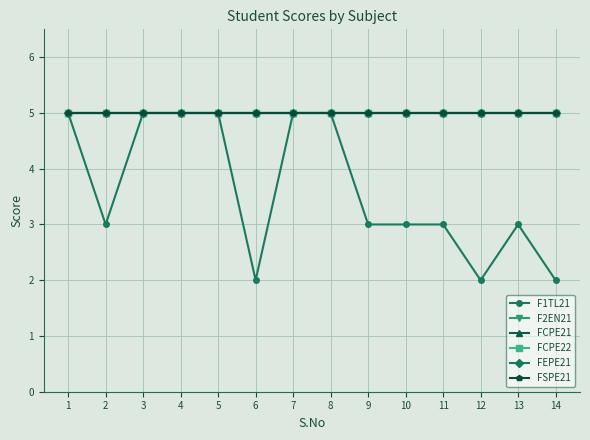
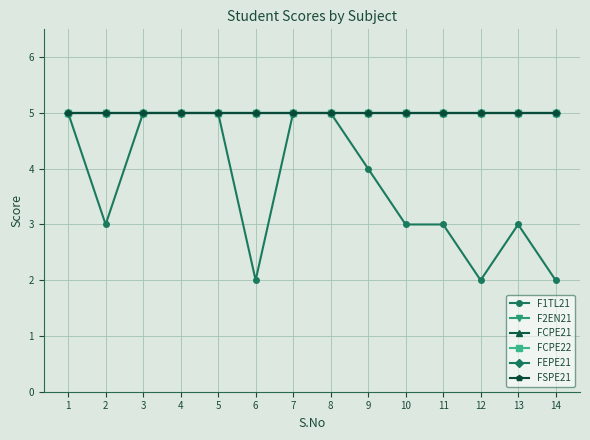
F1TL21, 9: 3 -> 4
